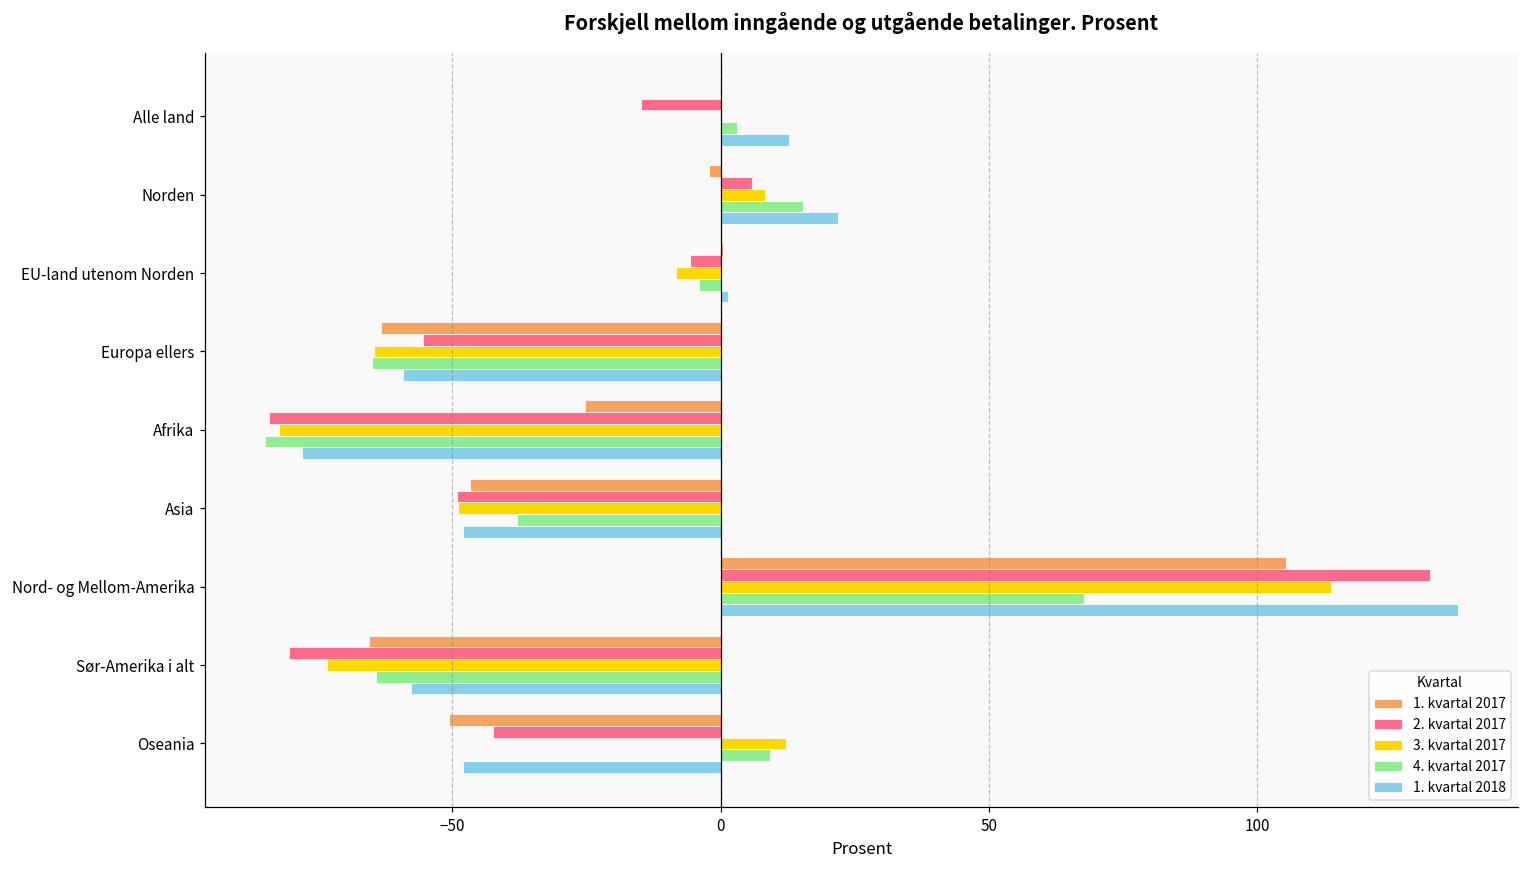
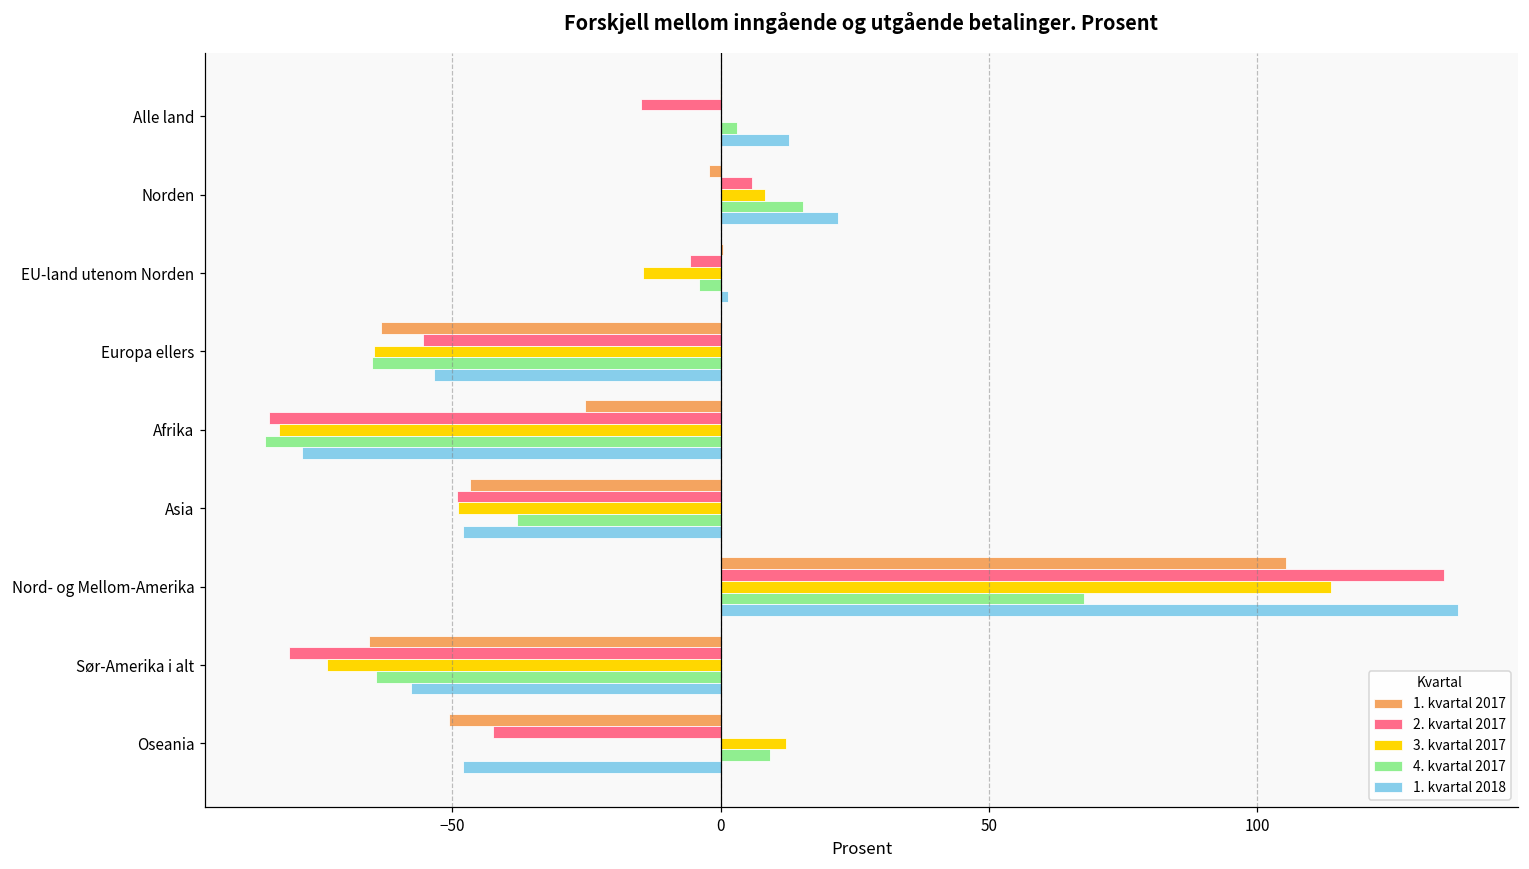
3. kvartal 2017, EU-land utenom Norden: -8 -> -14
1. kvartal 2018, Europa ellers: -59 -> -53
2. kvartal 2017, Nord- og Mellom-Amerika: 132 -> 135
